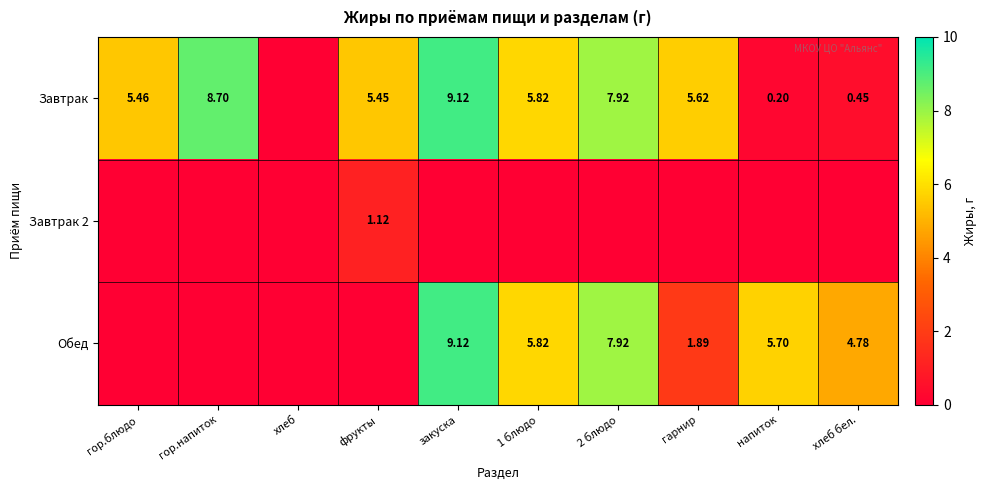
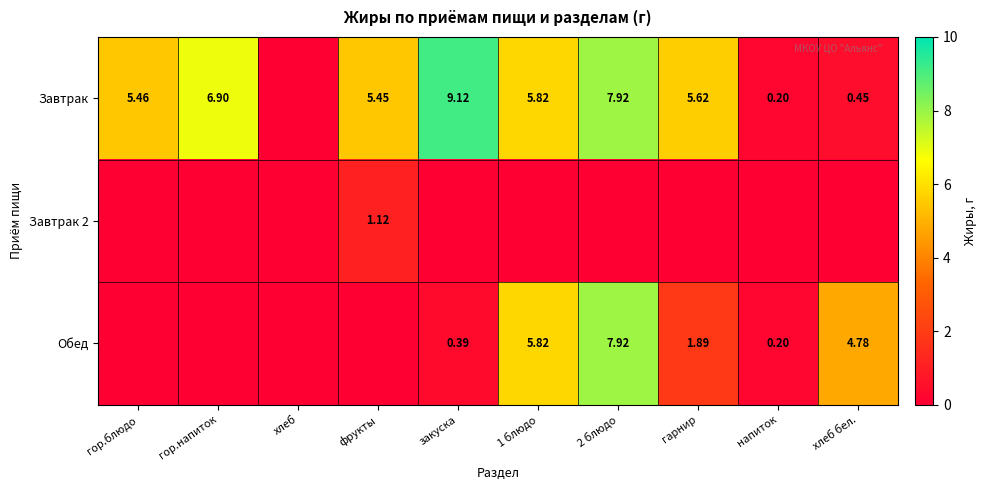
Завтрак, гор.напиток: 8.70 -> 6.90
Обед, закуска: 9.12 -> 0.39
Обед, напиток: 5.70 -> 0.20
